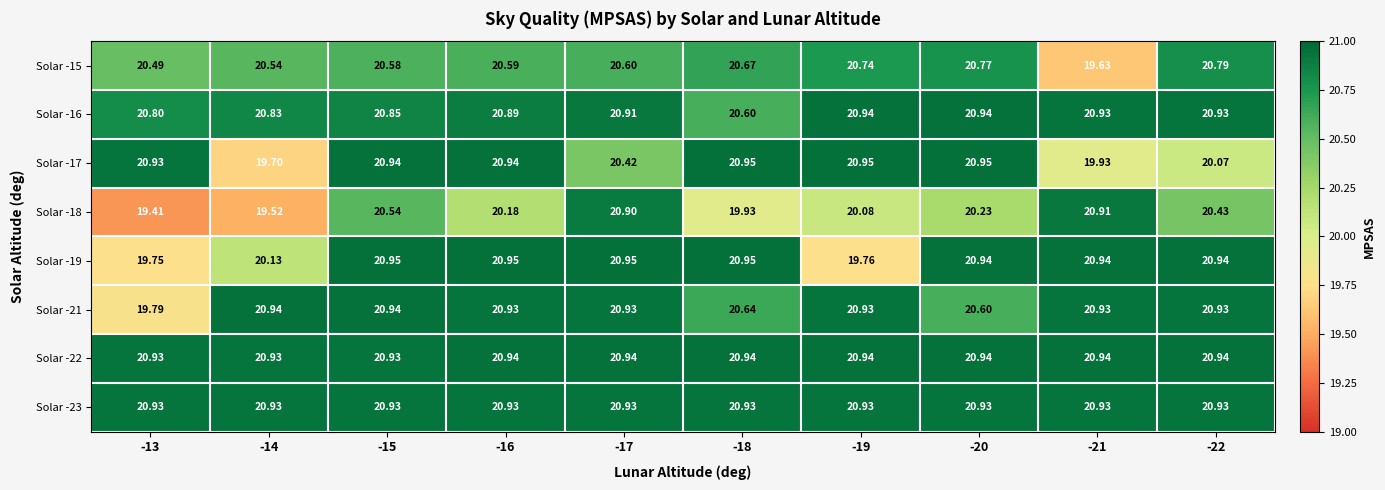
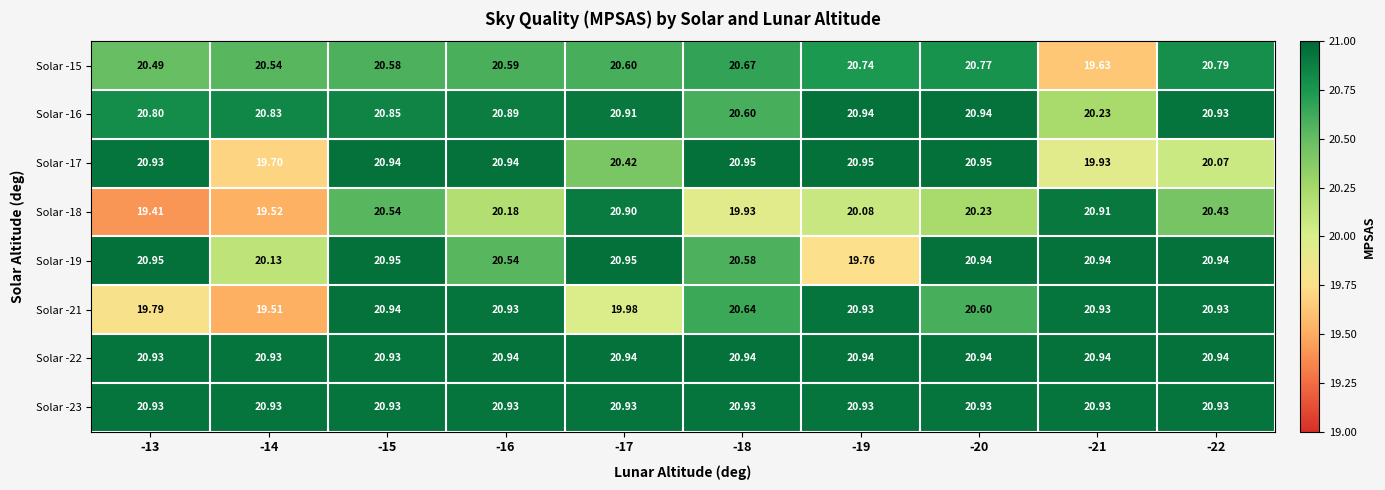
Solar -16, -21: 20.93 -> 20.23
Solar -19, -13: 19.75 -> 20.95
Solar -19, -16: 20.95 -> 20.54
Solar -19, -18: 20.95 -> 20.58
Solar -21, -14: 20.94 -> 19.51
Solar -21, -17: 20.93 -> 19.98
